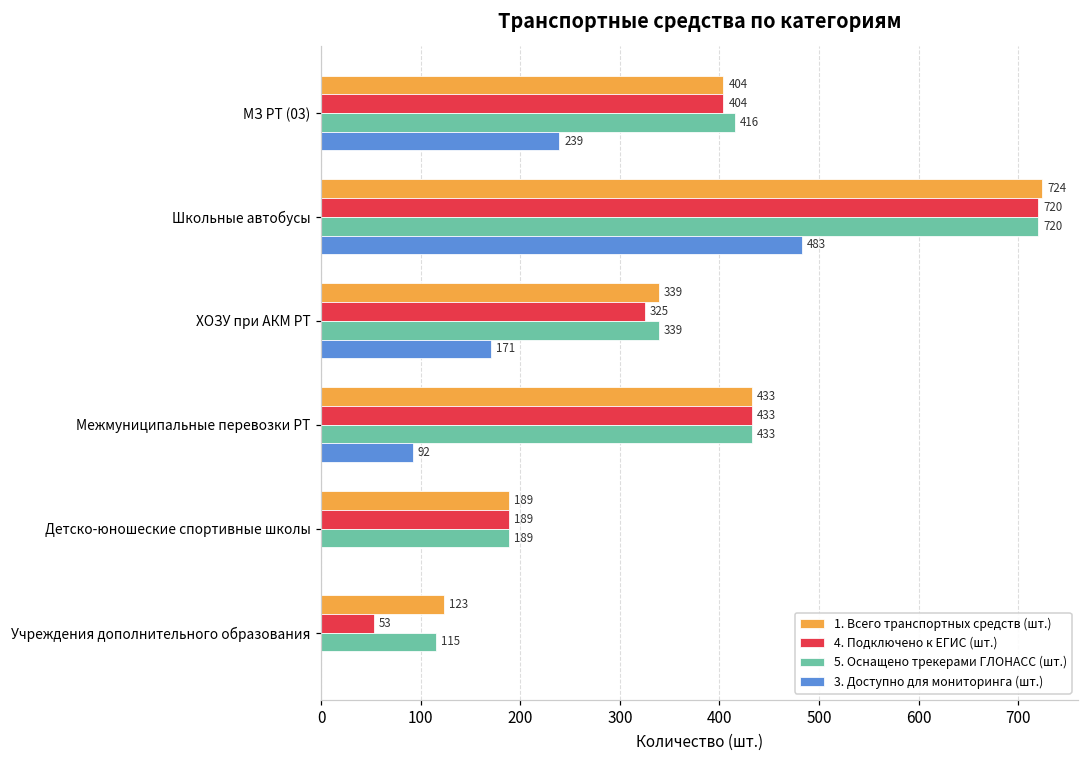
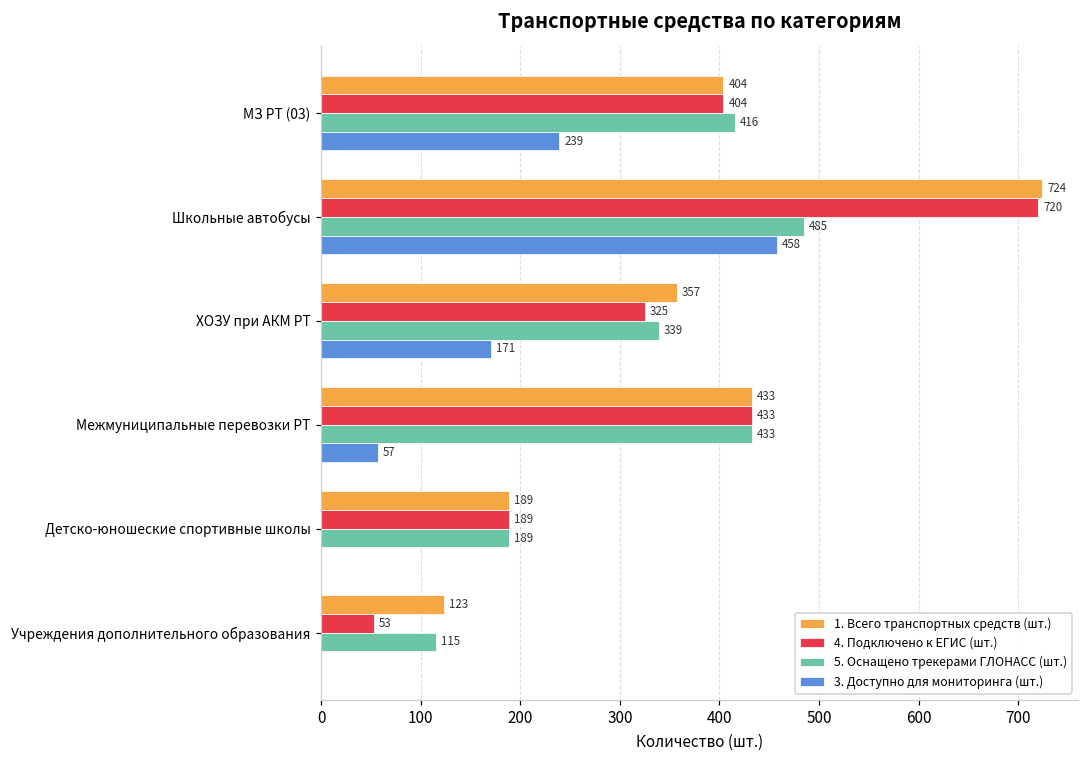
5. Оснащено трекерами ГЛОНАСС (шт.), Школьные автобусы: 720 -> 485
3. Доступно для мониторинга (шт.), Школьные автобусы: 483 -> 458
1. Всего транспортных средств (шт.), ХОЗУ при АКМ РТ: 339 -> 357
3. Доступно для мониторинга (шт.), Межмуниципальные перевозки РТ: 92 -> 57
